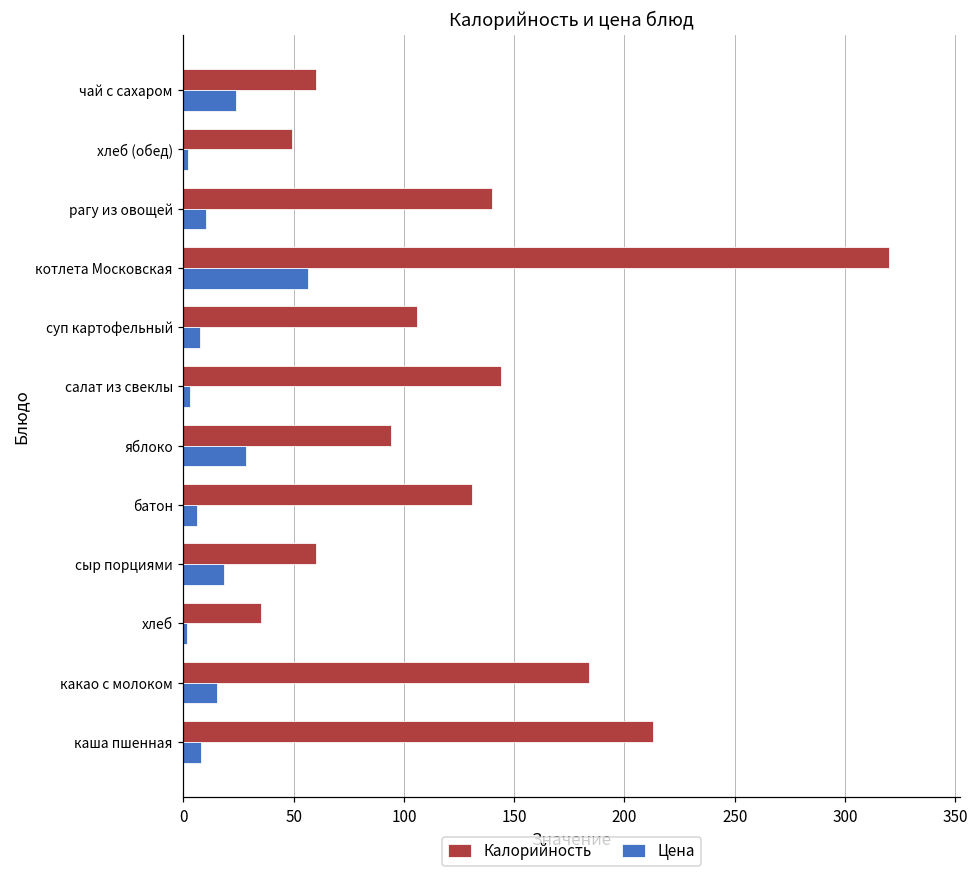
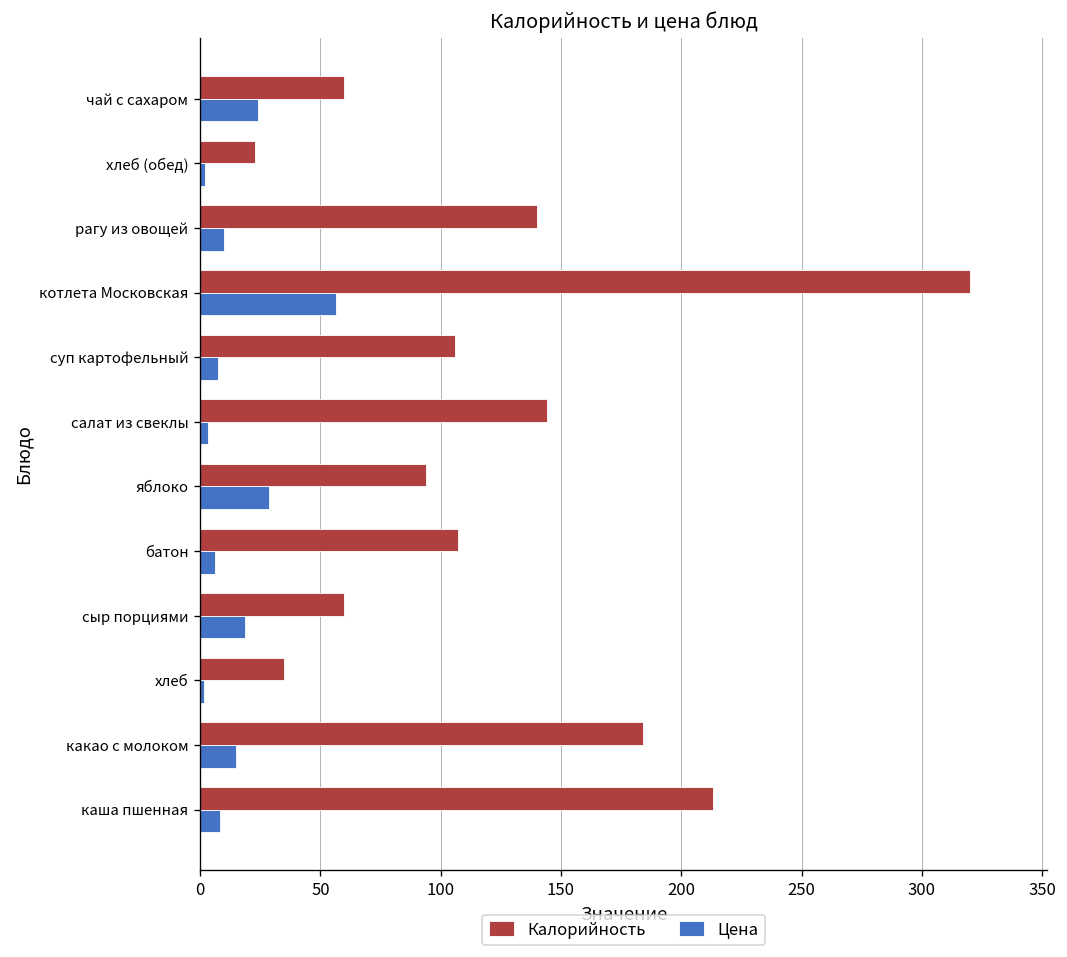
Калорийность, хлеб (обед): 49 -> 23
Калорийность, батон: 131 -> 107
